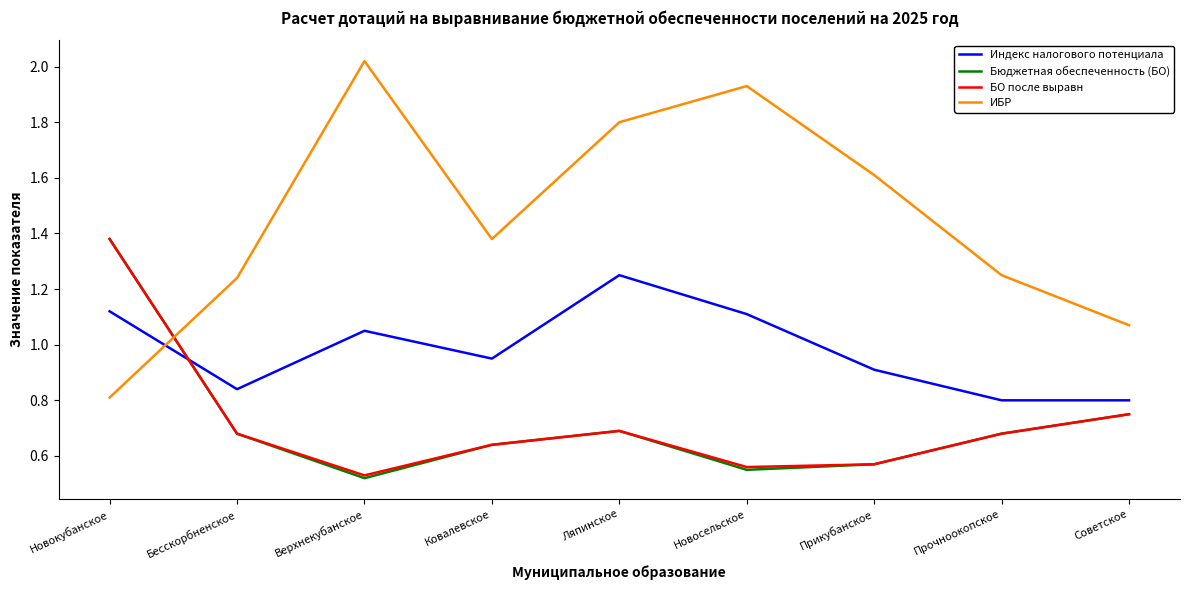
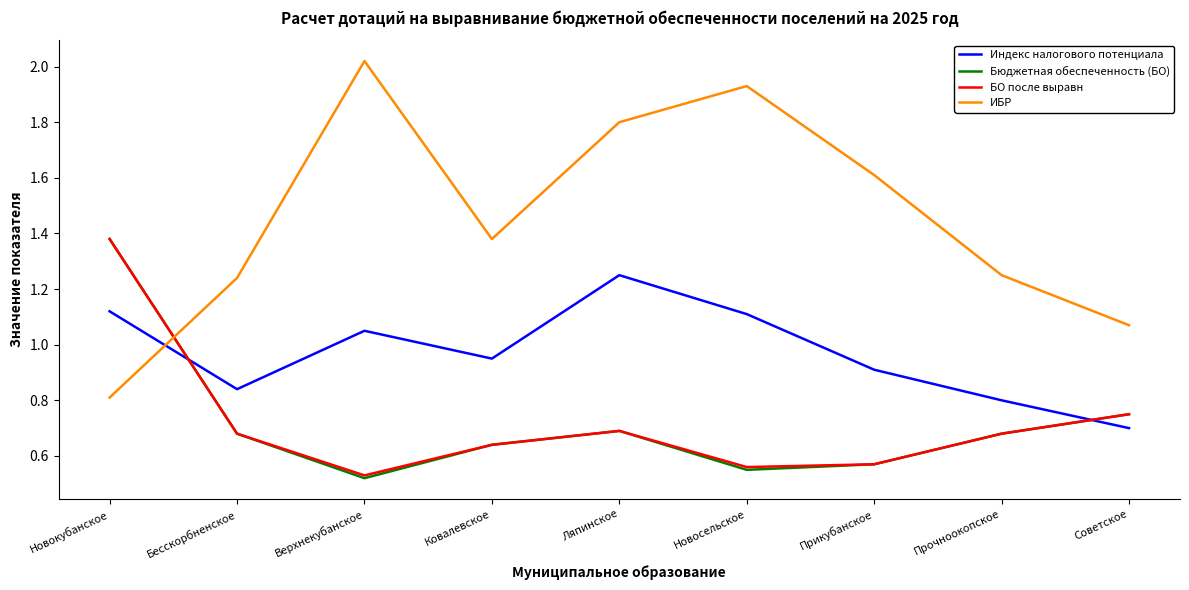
Индекс налогового потенциала, Советское: 0.8 -> 0.7
